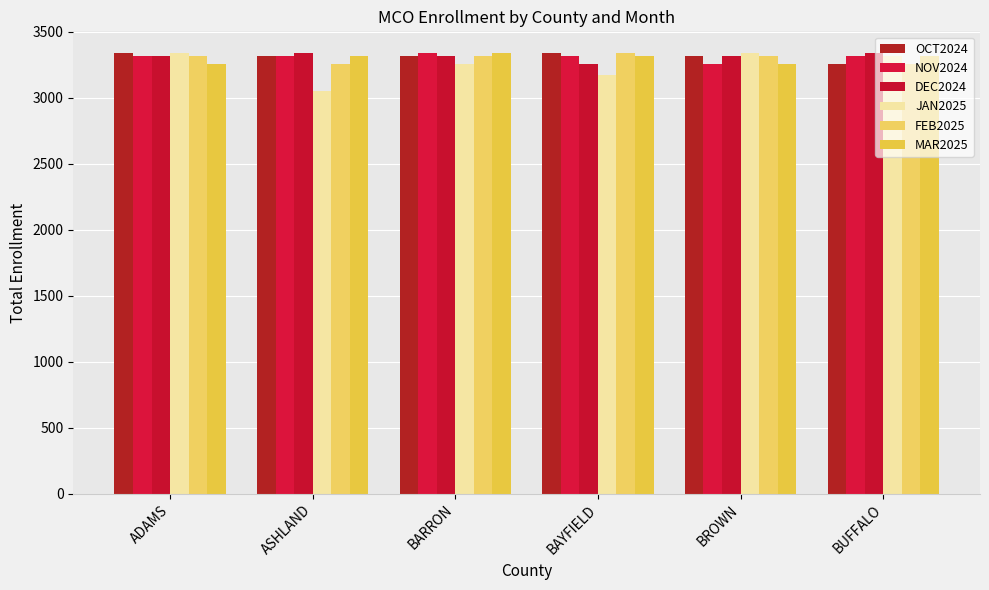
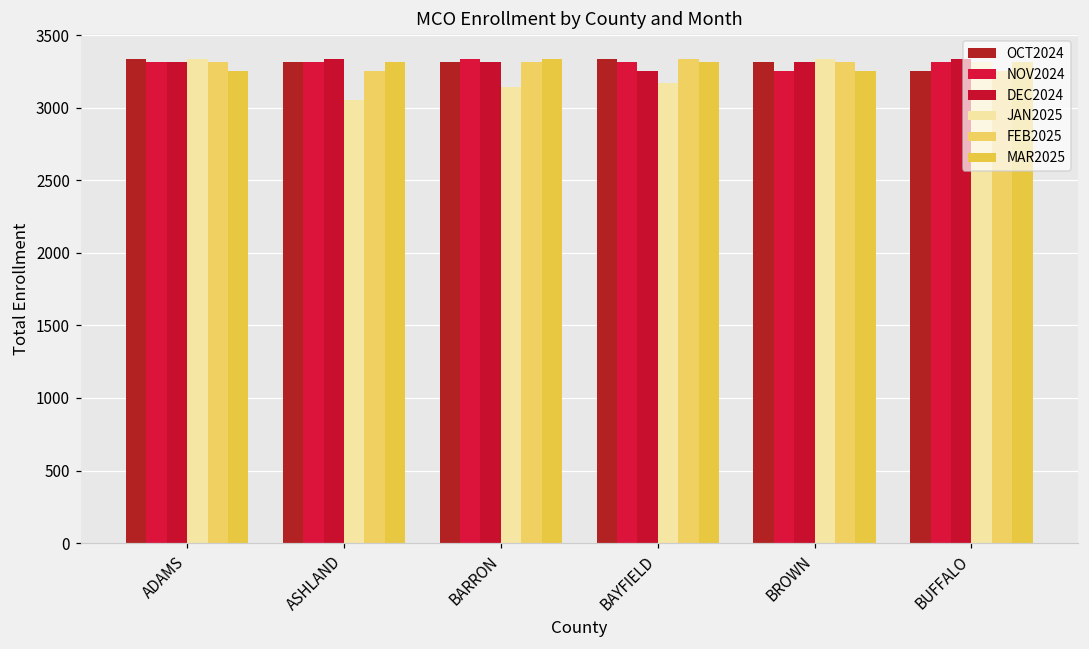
JAN2025, BARRON: 3260 -> 3140
